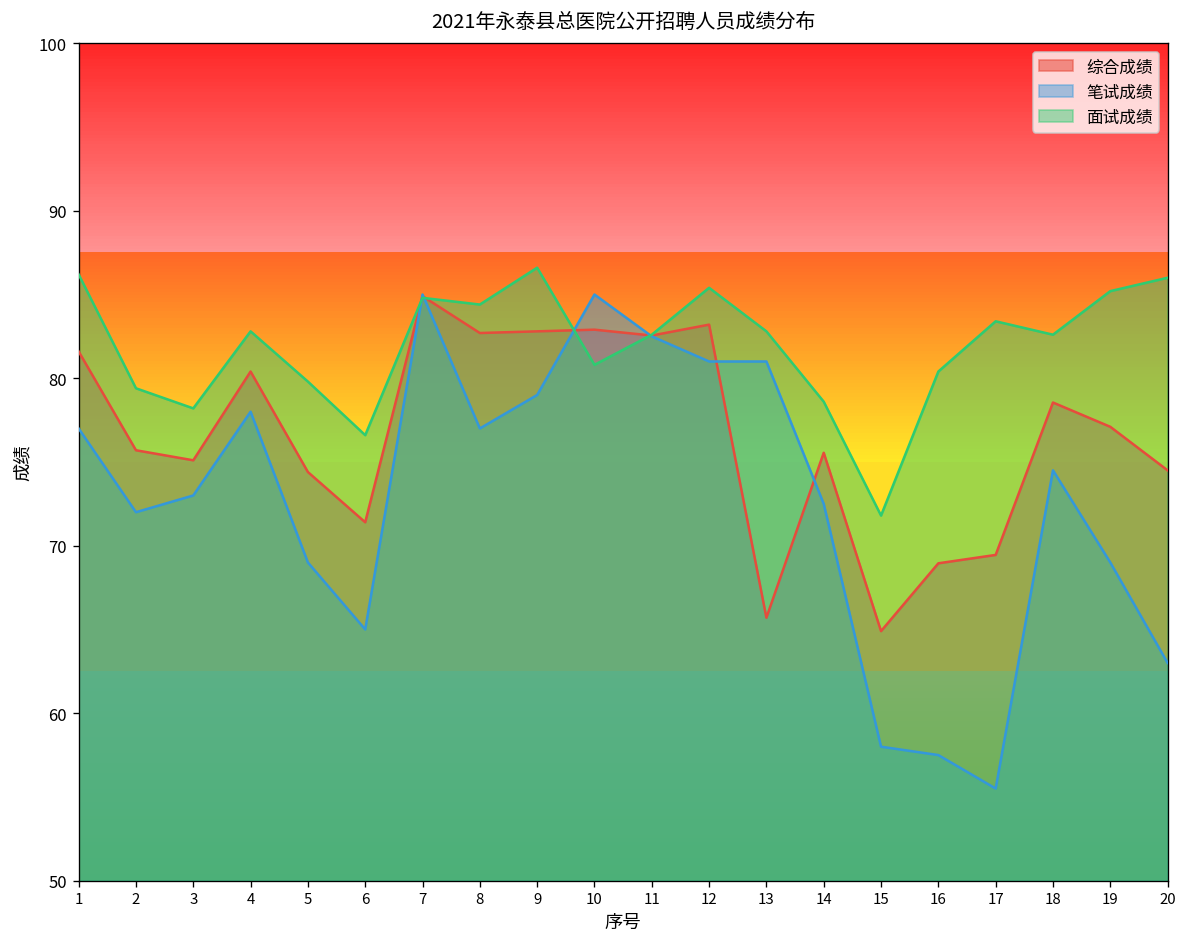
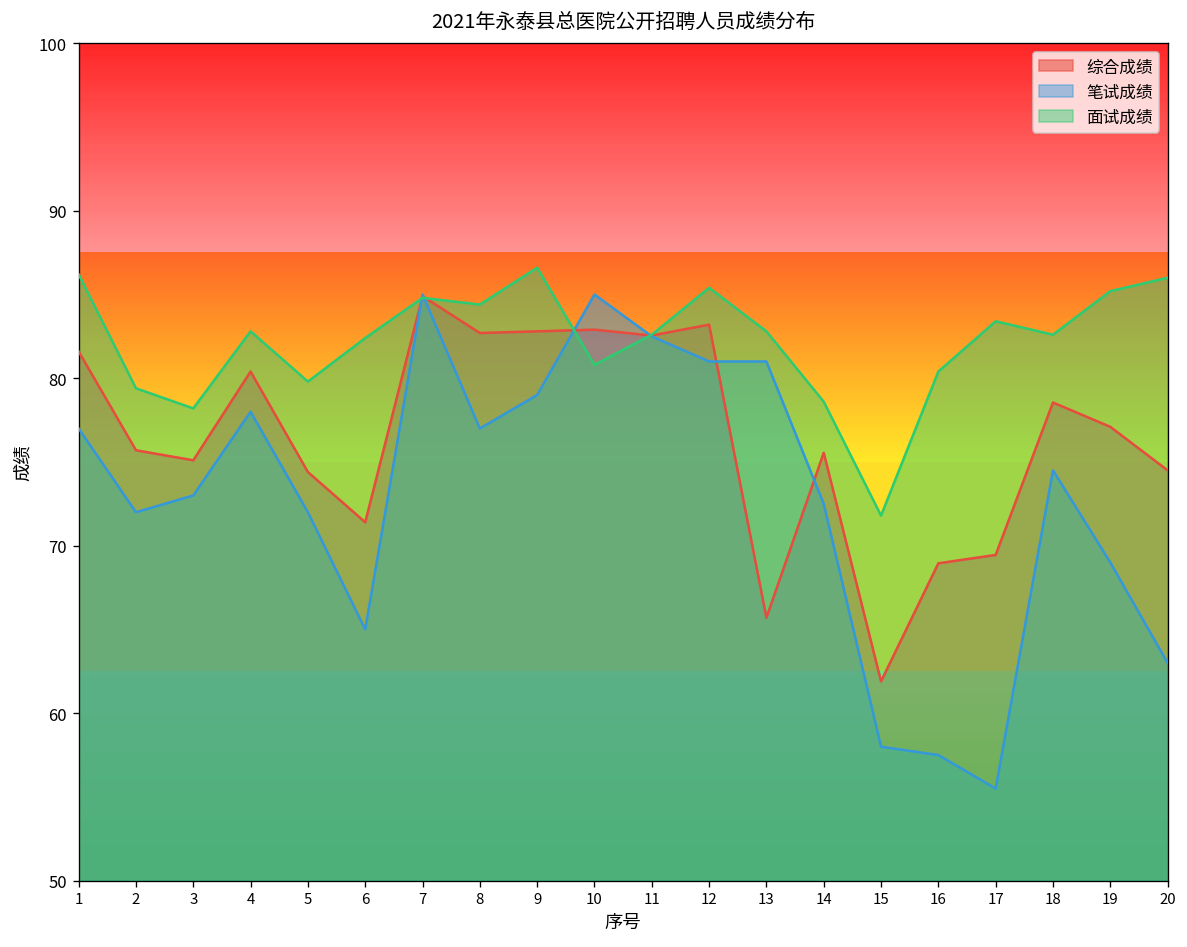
笔试成绩, 5: 69 -> 72
面试成绩, 6: 76.6 -> 82.4
综合成绩, 15: 64.9 -> 61.9
